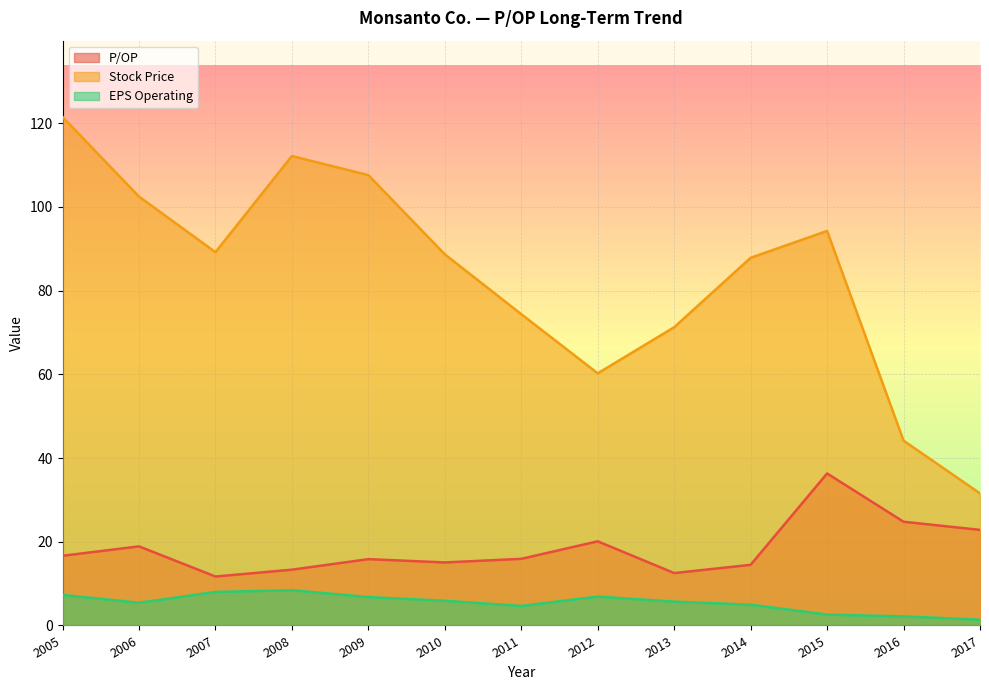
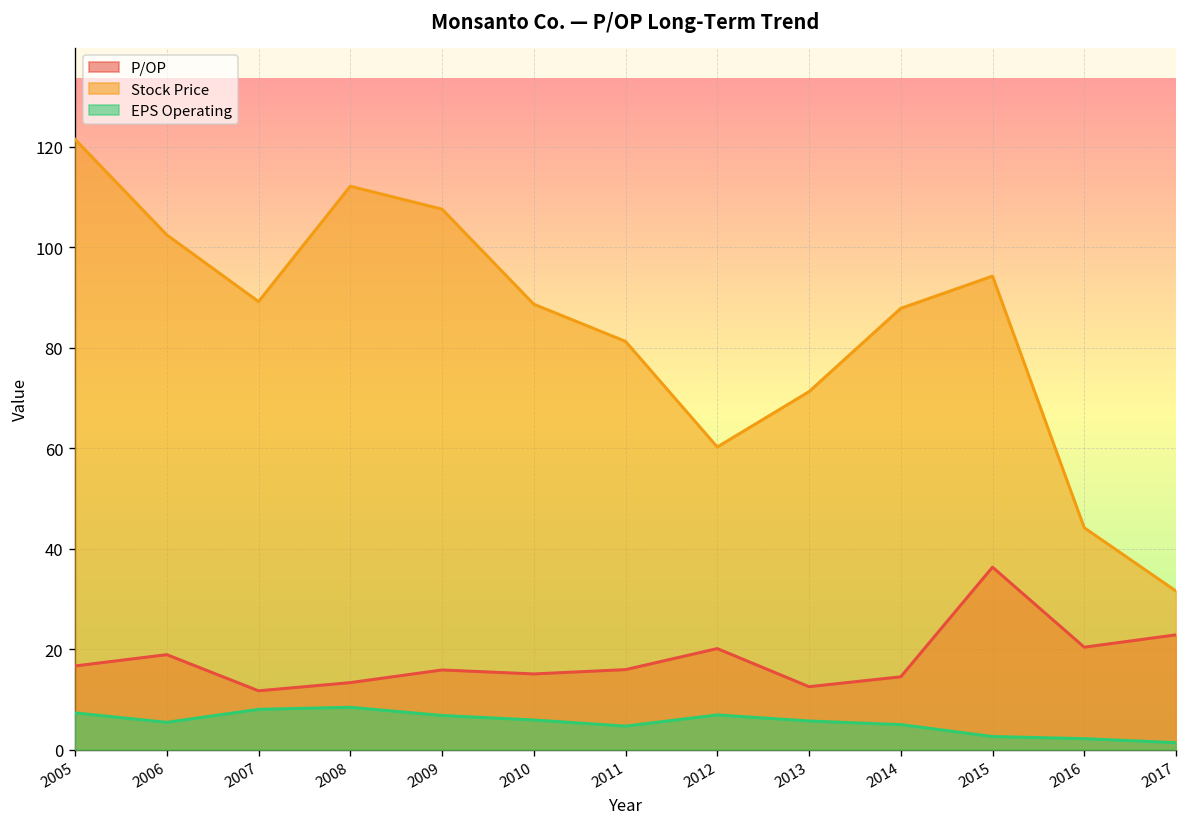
Stock Price, 2011: 74 -> 81
P/OP, 2016: 25 -> 20
